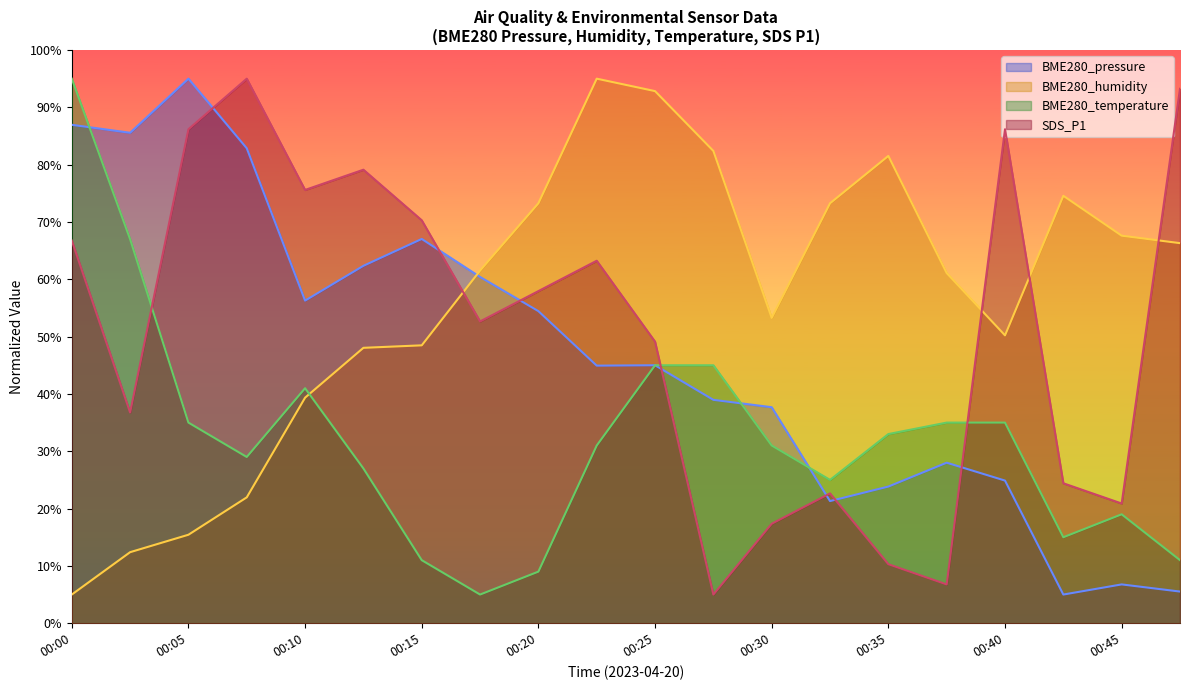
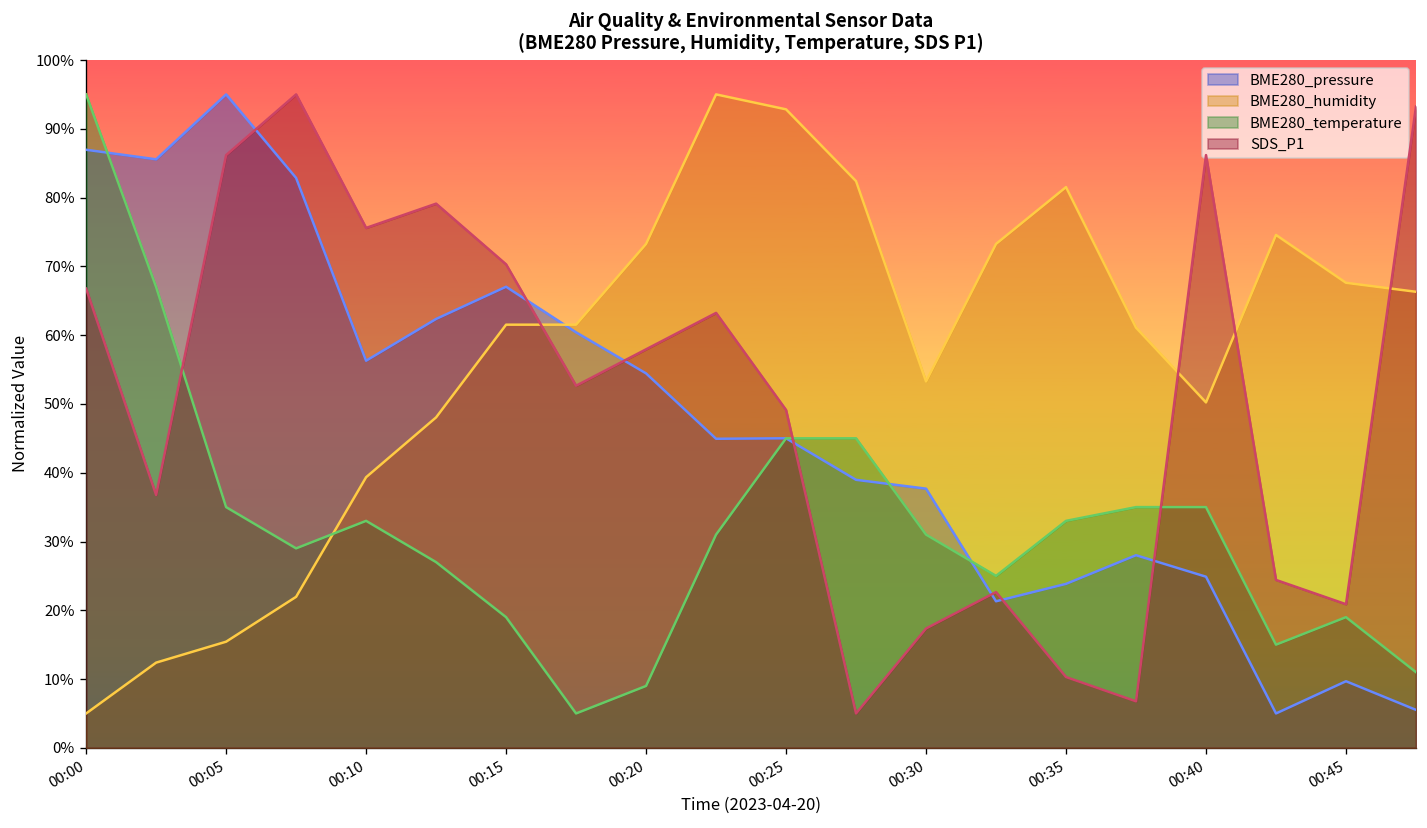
BME280_temperature, 00:10: 41% -> 33%
BME280_humidity, 00:15: 48% -> 62%
BME280_temperature, 00:15: 11% -> 19%
BME280_pressure, 00:45: 7% -> 10%
